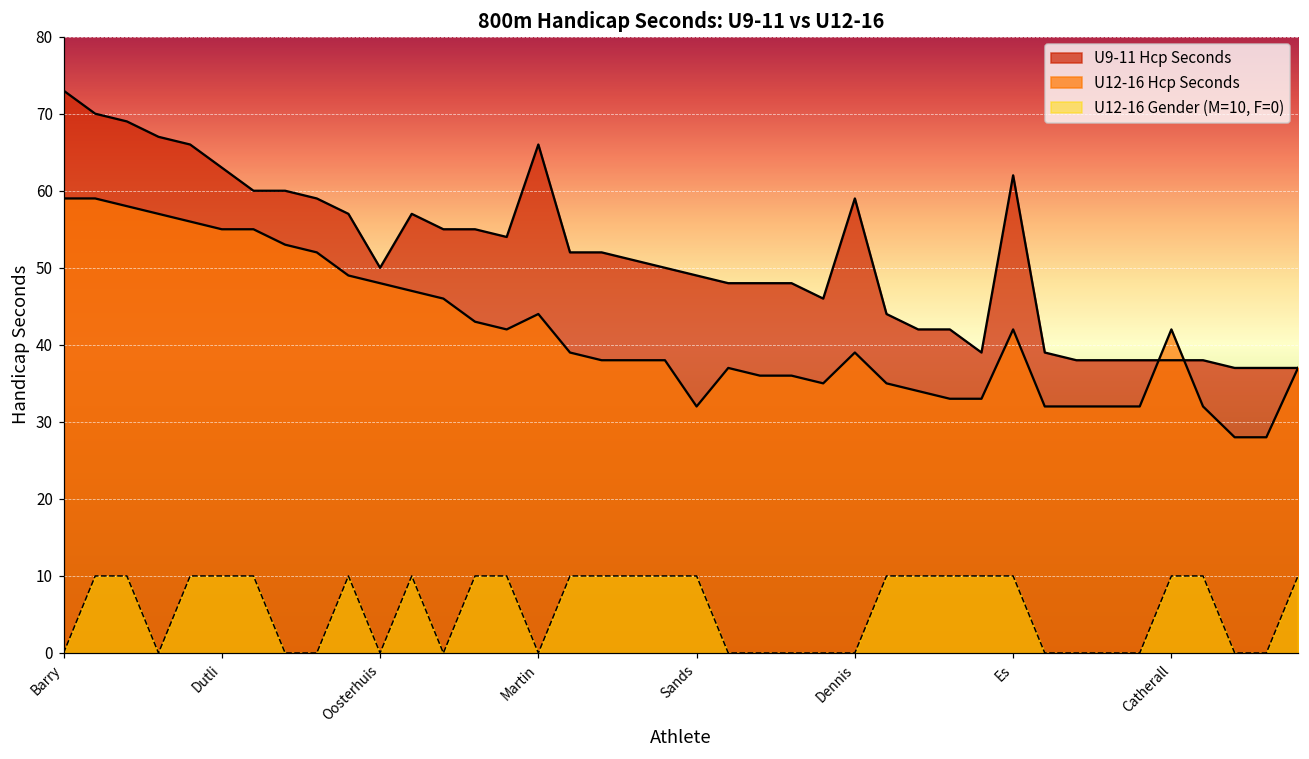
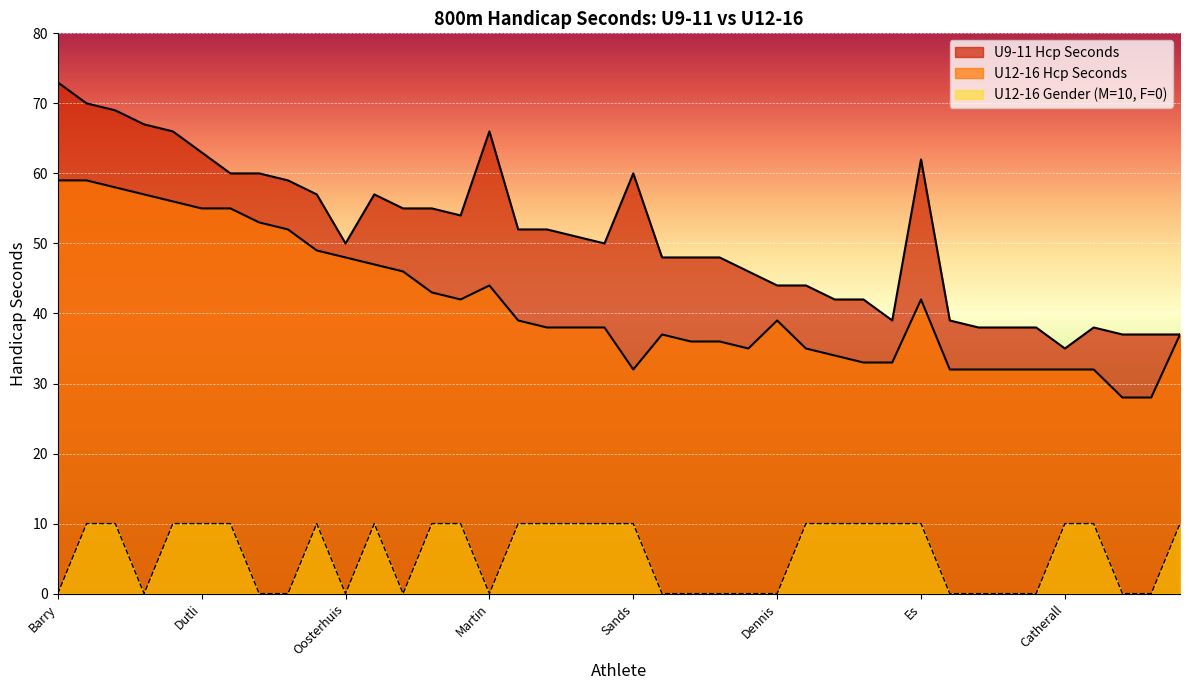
U9-11 Hcp Seconds, Sands: 49 -> 60
U9-11 Hcp Seconds, Dennis: 59 -> 44
U9-11 Hcp Seconds, Catherall: 38 -> 35
U12-16 Hcp Seconds, Catherall: 42 -> 32
